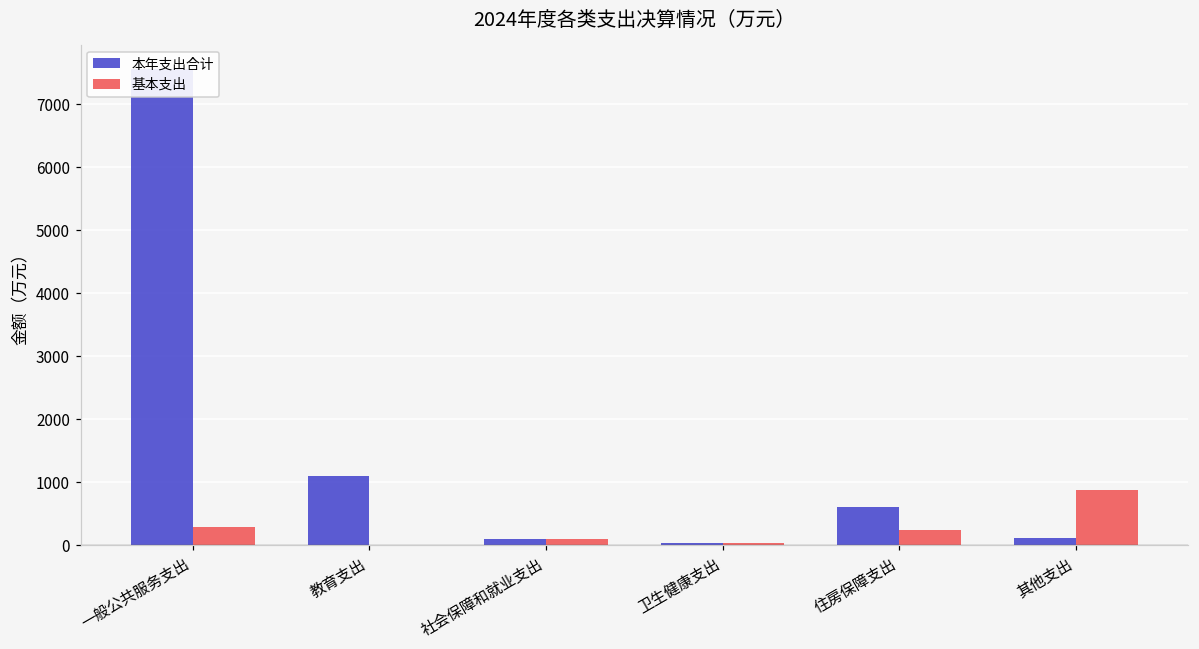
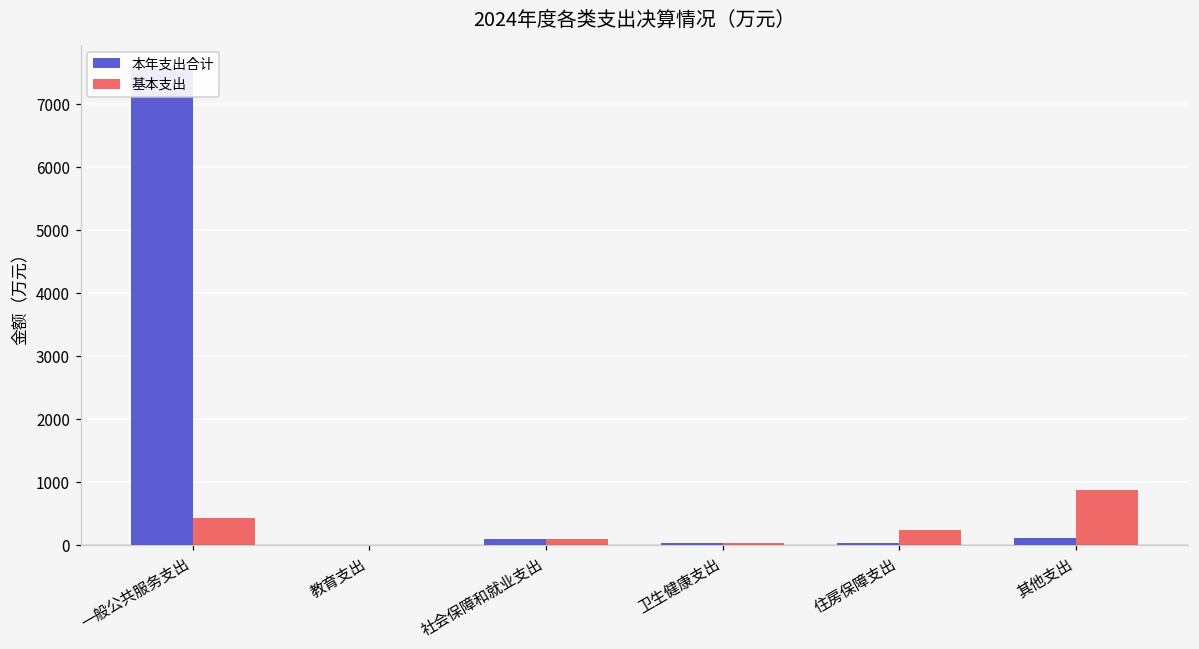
基本支出, 一般公共服务支出: 300 -> 400
本年支出合计, 教育支出: 1100 -> 0
本年支出合计, 住房保障支出: 600 -> 0
